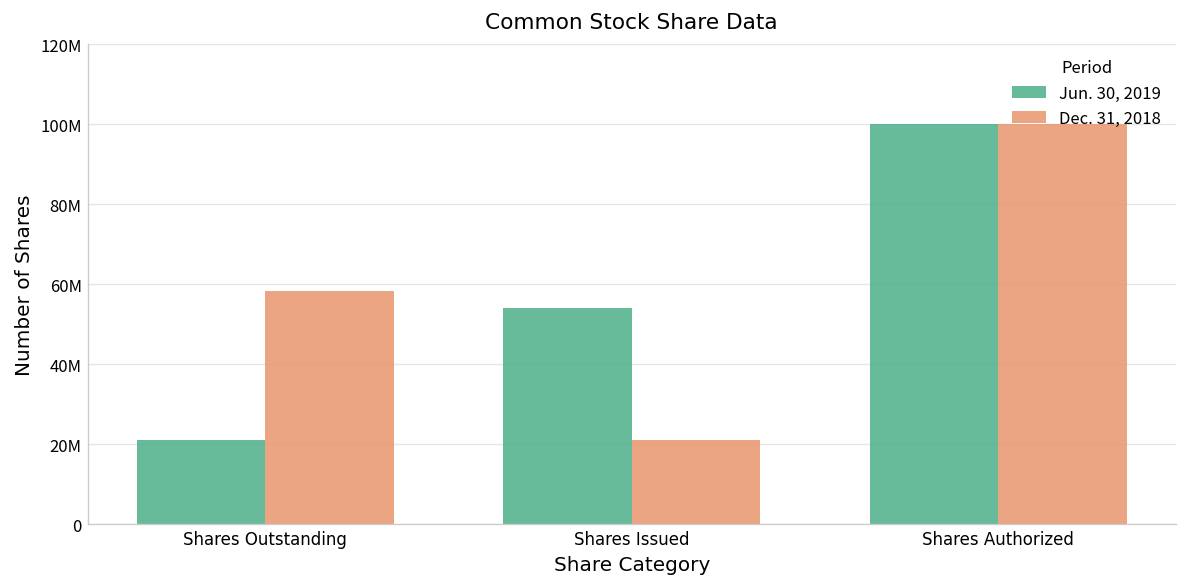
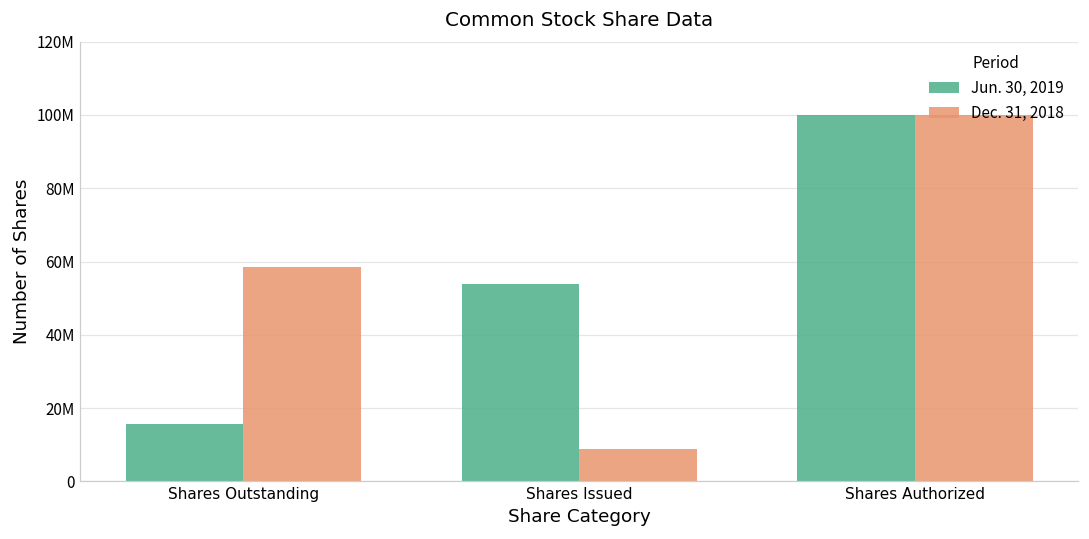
Jun. 30, 2019, Shares Outstanding: 21000000 -> 16000000
Dec. 31, 2018, Shares Issued: 21000000 -> 9000000
